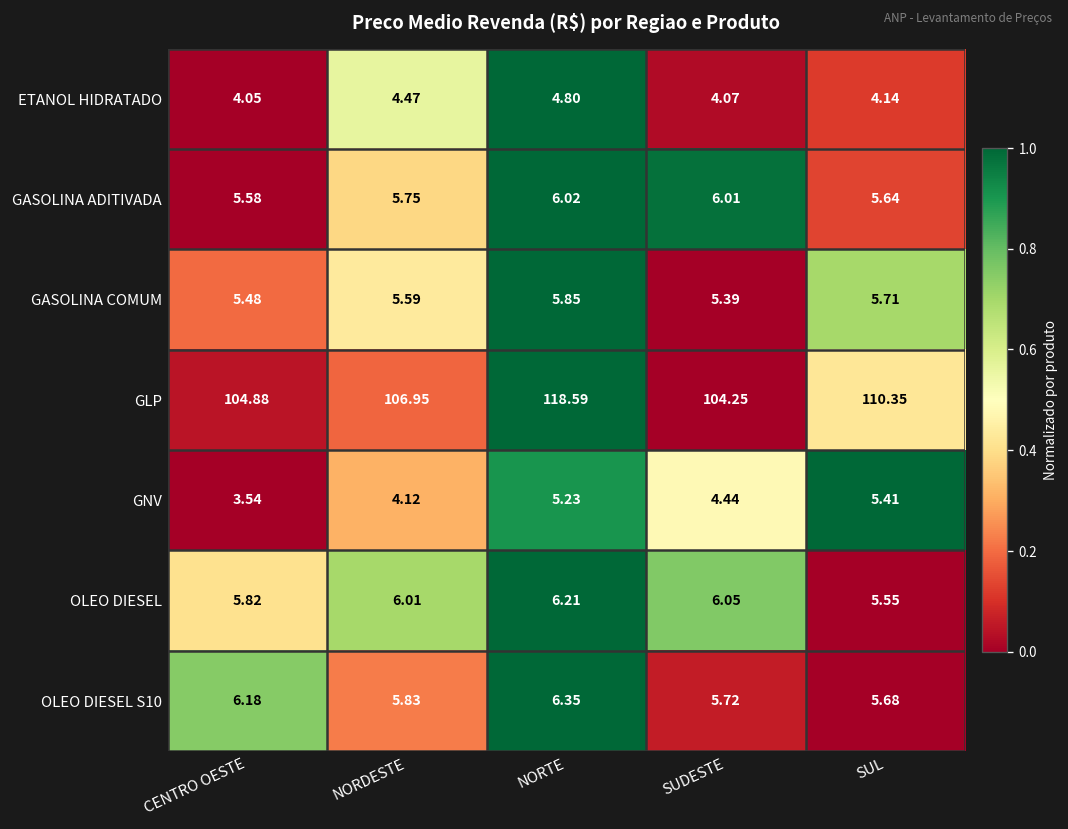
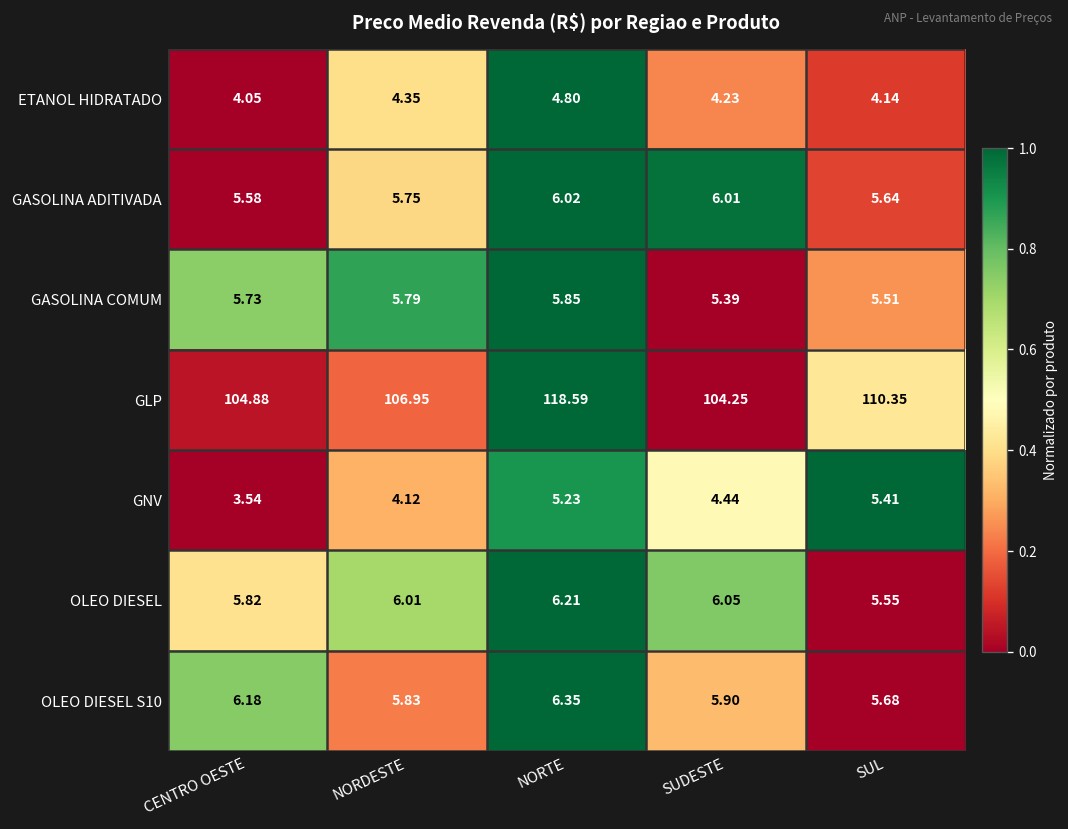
ETANOL HIDRATADO, NORDESTE: 4.47 -> 4.35
ETANOL HIDRATADO, SUDESTE: 4.07 -> 4.23
GASOLINA COMUM, CENTRO OESTE: 5.48 -> 5.73
GASOLINA COMUM, NORDESTE: 5.59 -> 5.79
GASOLINA COMUM, SUL: 5.71 -> 5.51
OLEO DIESEL S10, SUDESTE: 5.72 -> 5.90
